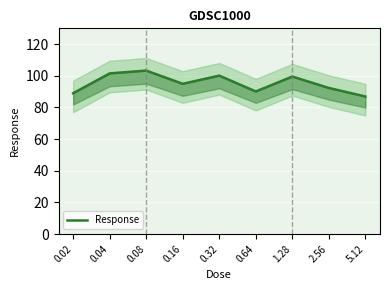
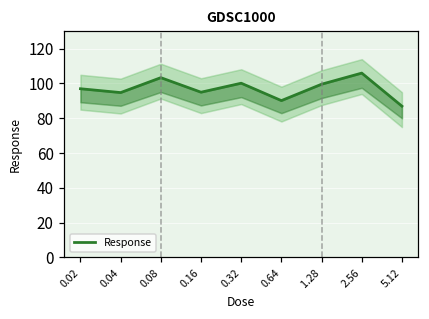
Response, 0.02: 89 -> 97
Response, 0.04: 102 -> 95
Response, 2.56: 92 -> 106
